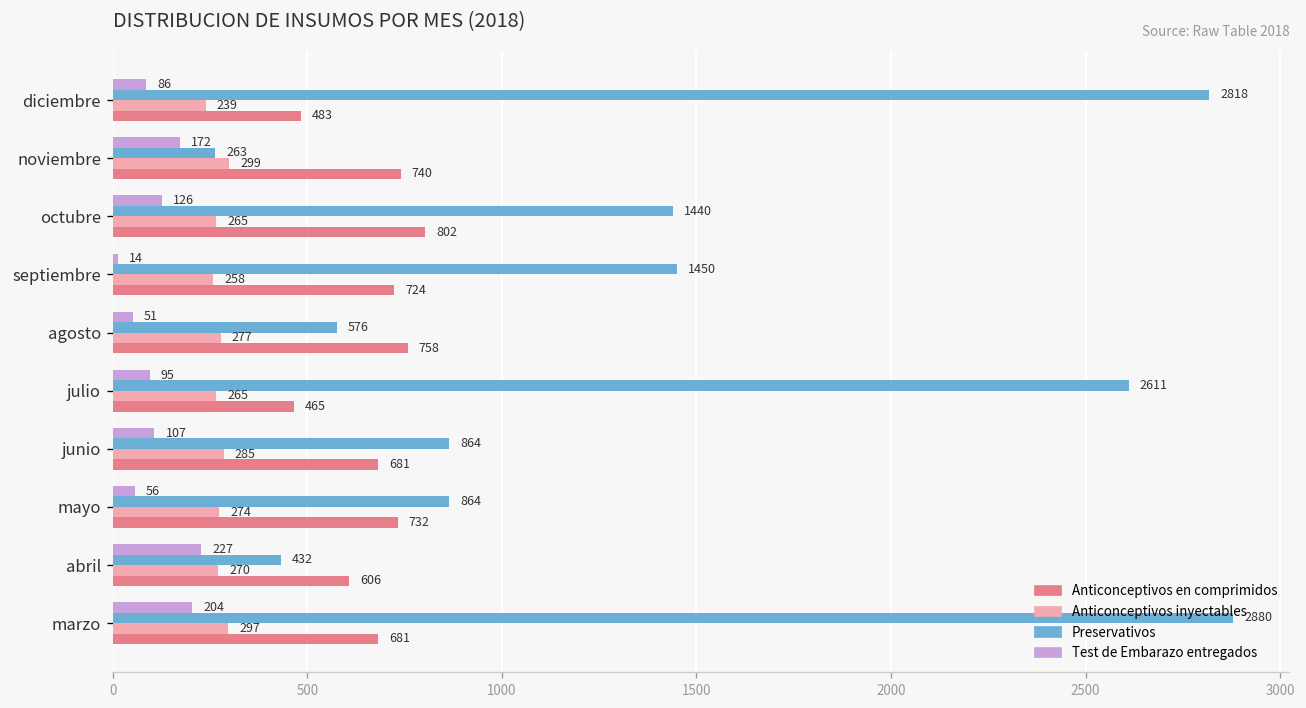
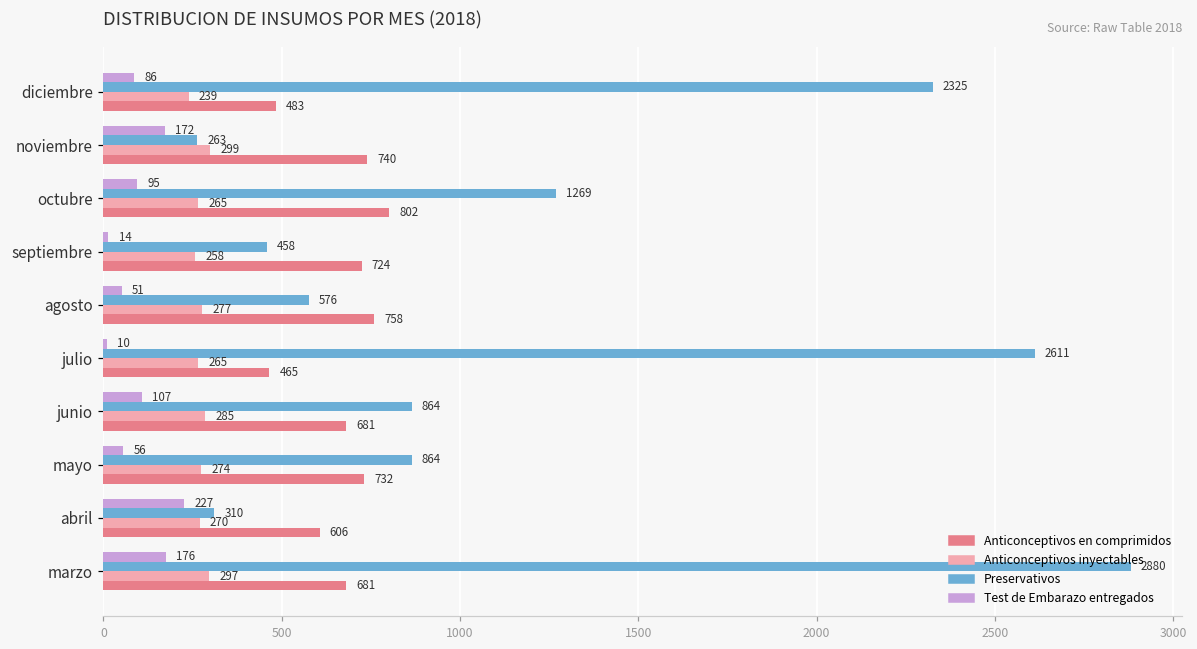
Preservativos, diciembre: 2818 -> 2325
Test de Embarazo entregados, octubre: 126 -> 95
Preservativos, octubre: 1440 -> 1269
Preservativos, septiembre: 1450 -> 458
Test de Embarazo entregados, julio: 95 -> 10
Preservativos, abril: 432 -> 310
Test de Embarazo entregados, marzo: 204 -> 176
